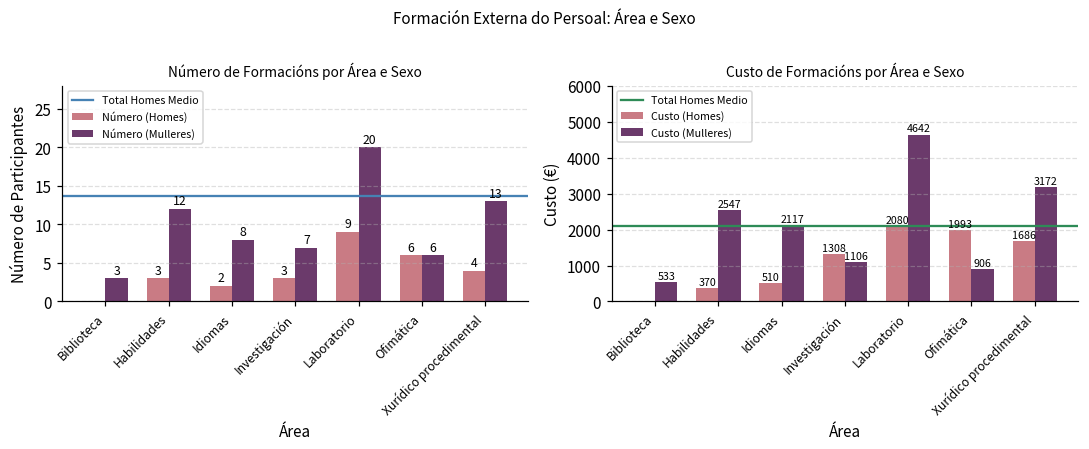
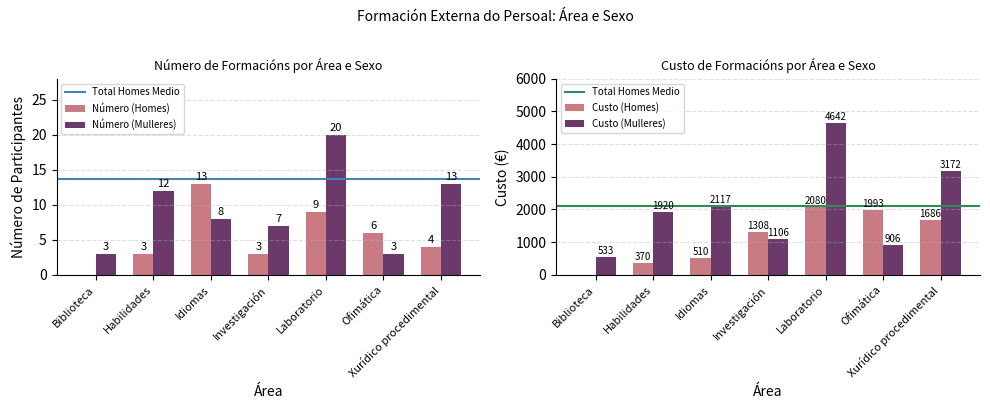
Número de Formacións por Área e Sexo, Número (Homes), Idiomas: 2 -> 13
Número de Formacións por Área e Sexo, Número (Mulleres), Ofimática: 6 -> 3
Custo de Formacións por Área e Sexo, Custo (Mulleres), Habilidades: 2547 -> 1920
